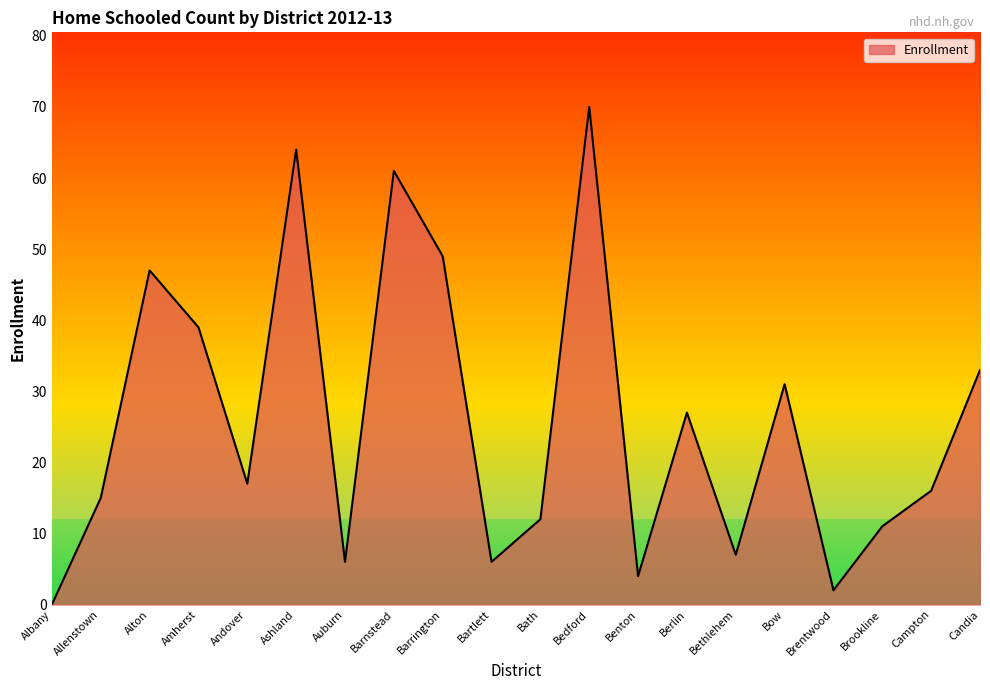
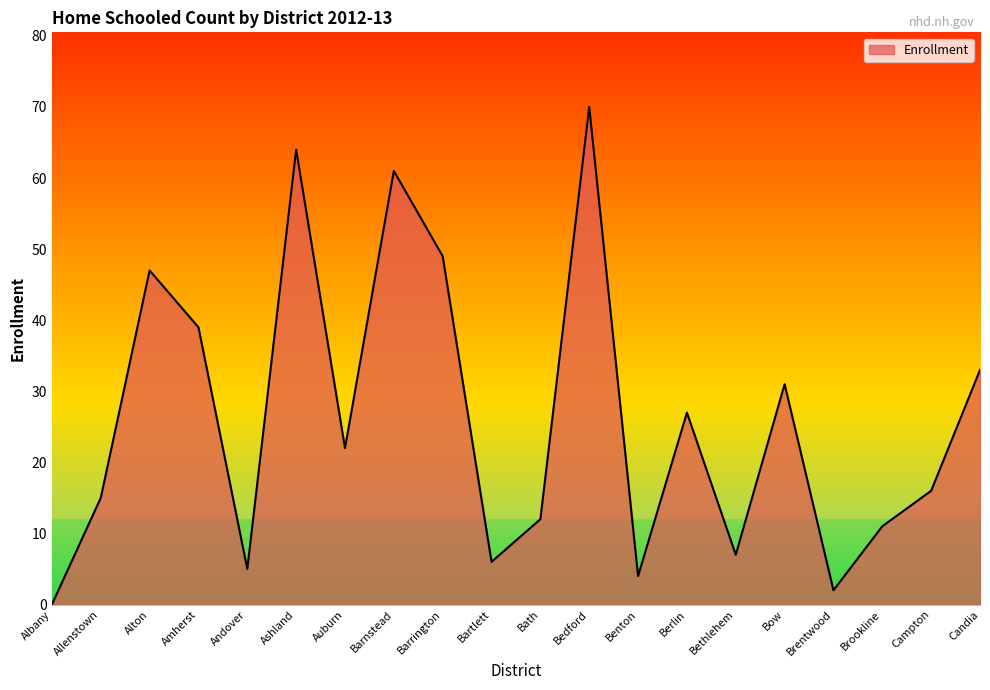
Andover: 17 -> 5
Auburn: 6 -> 22
